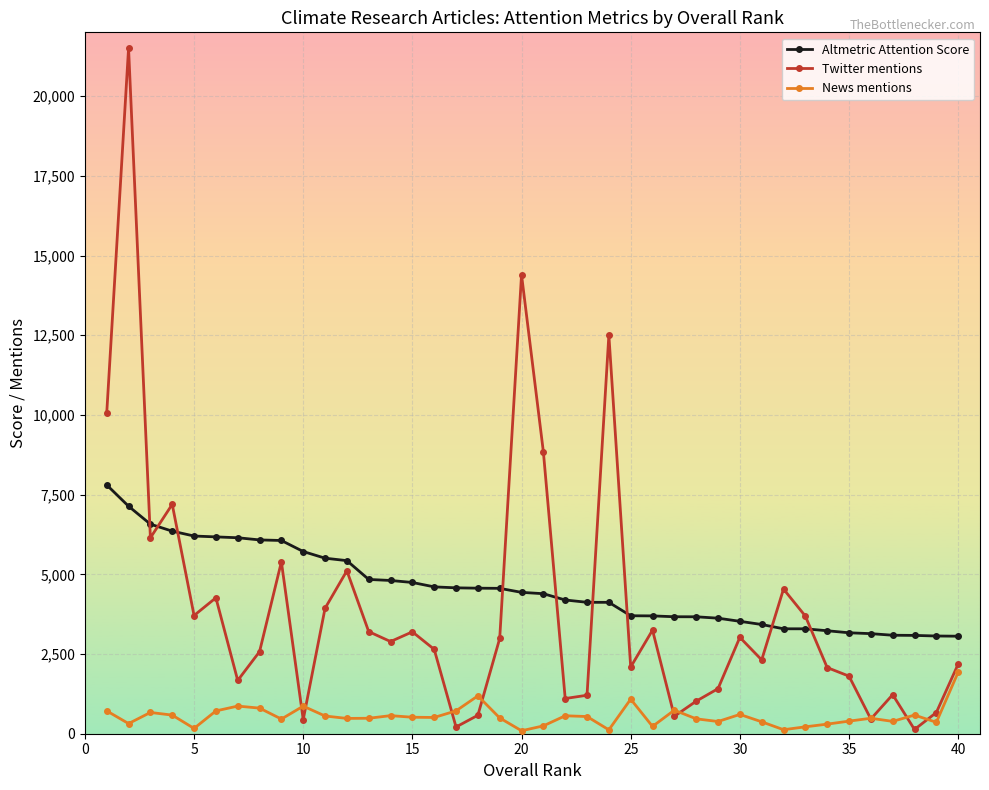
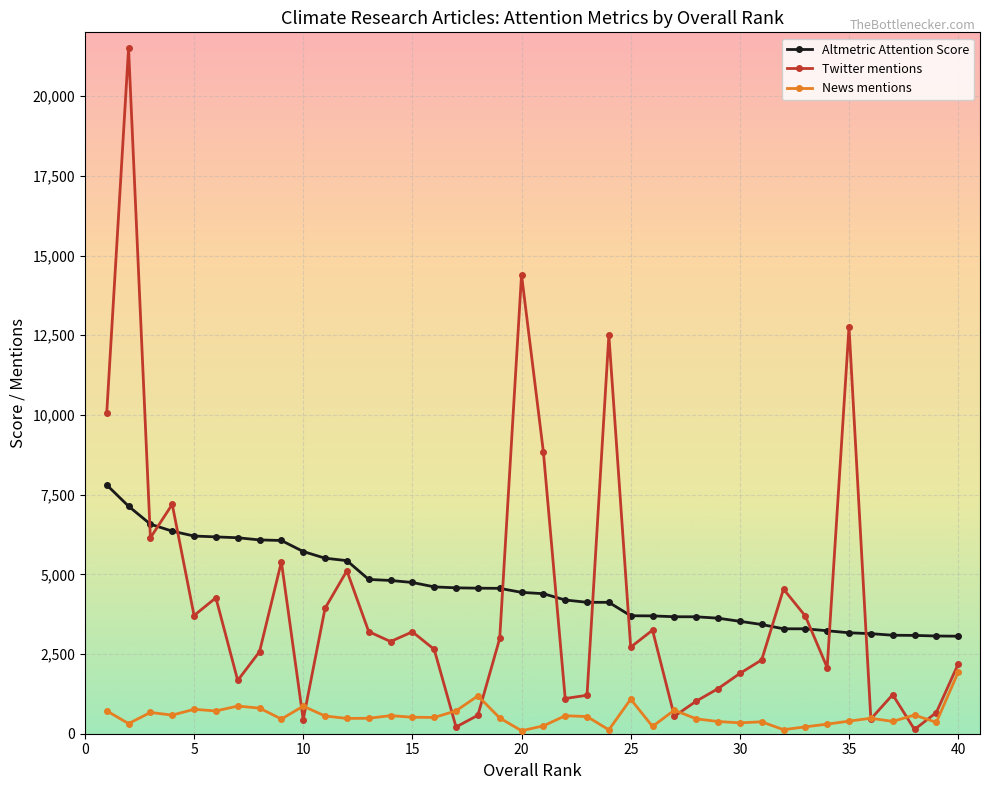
News mentions, 5: 200 -> 800
Twitter mentions, 25: 2,100 -> 2,700
Twitter mentions, 30: 3,000 -> 1,900
News mentions, 30: 600 -> 300
Twitter mentions, 35: 1,800 -> 12,800
